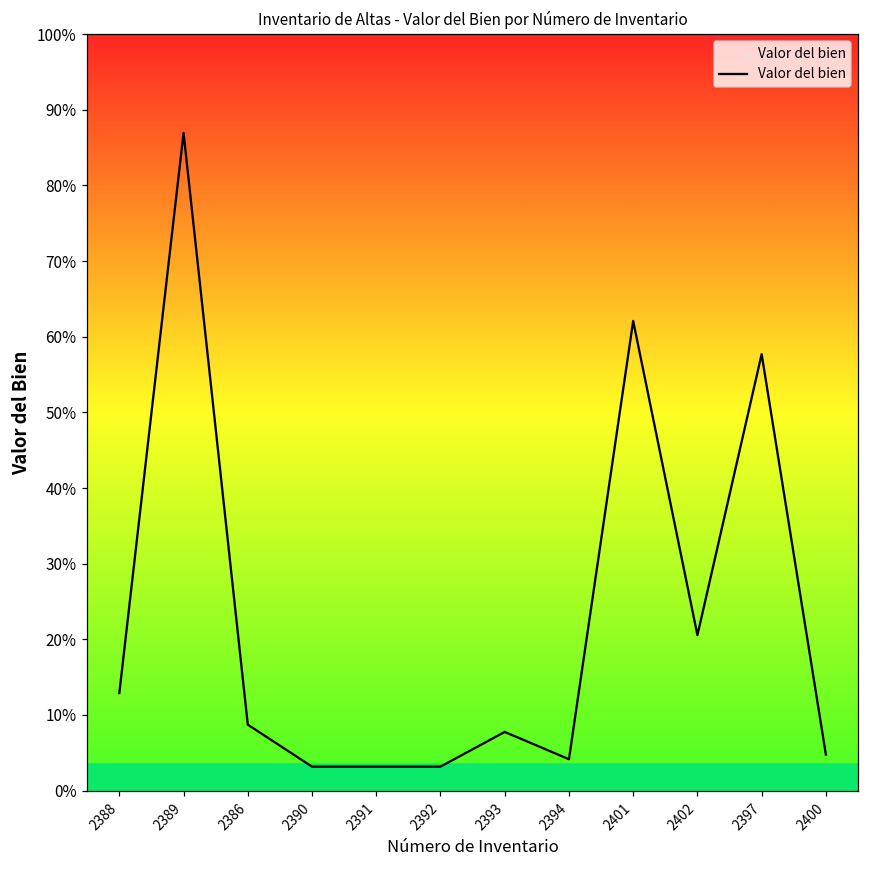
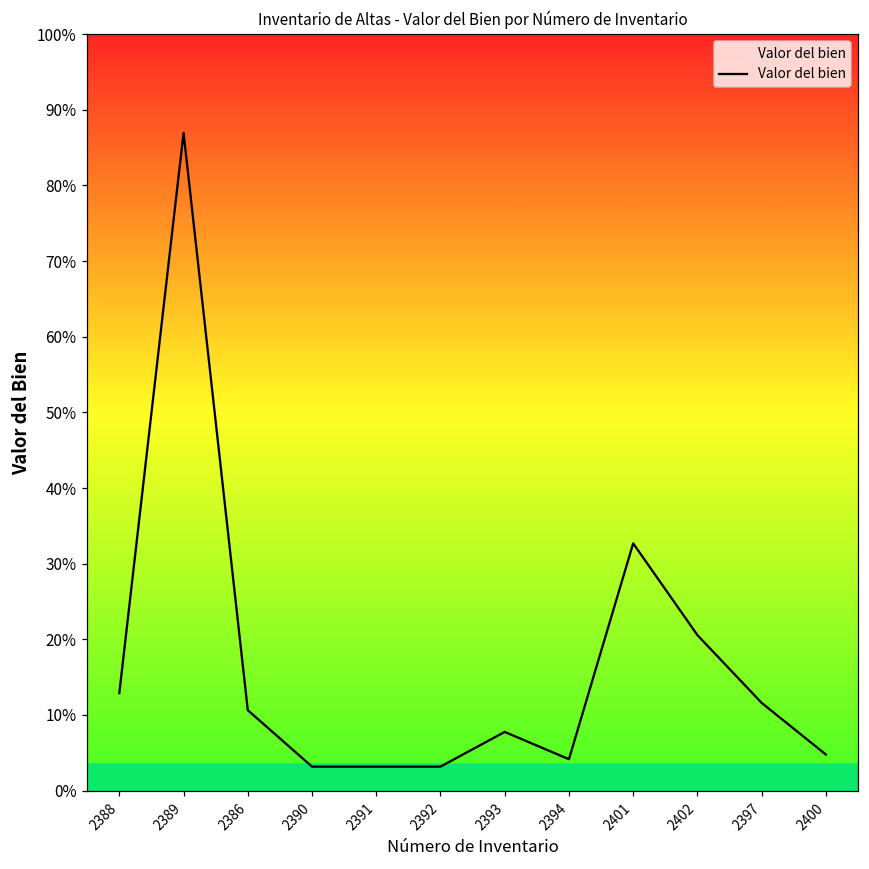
2386: 9% -> 11%
2401: 62% -> 33%
2397: 58% -> 12%
